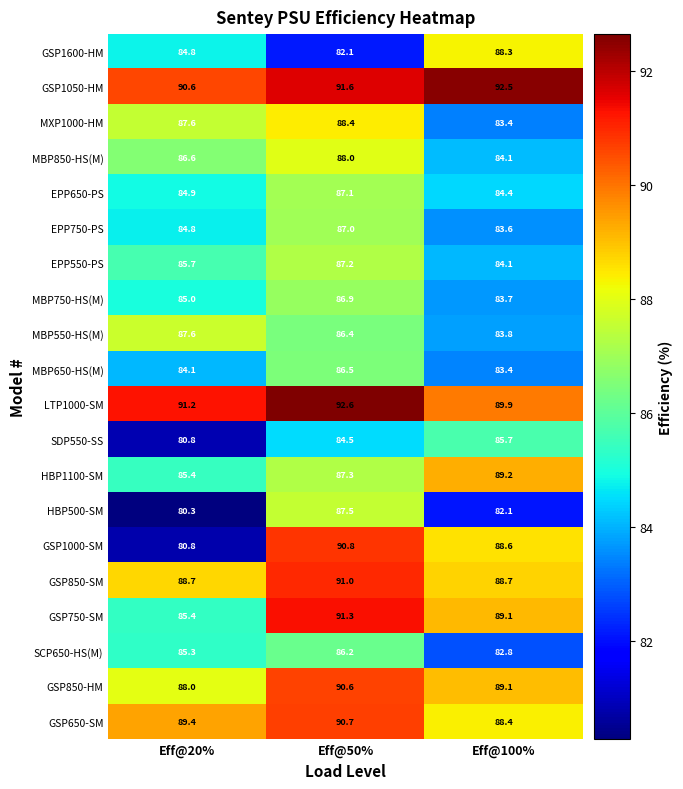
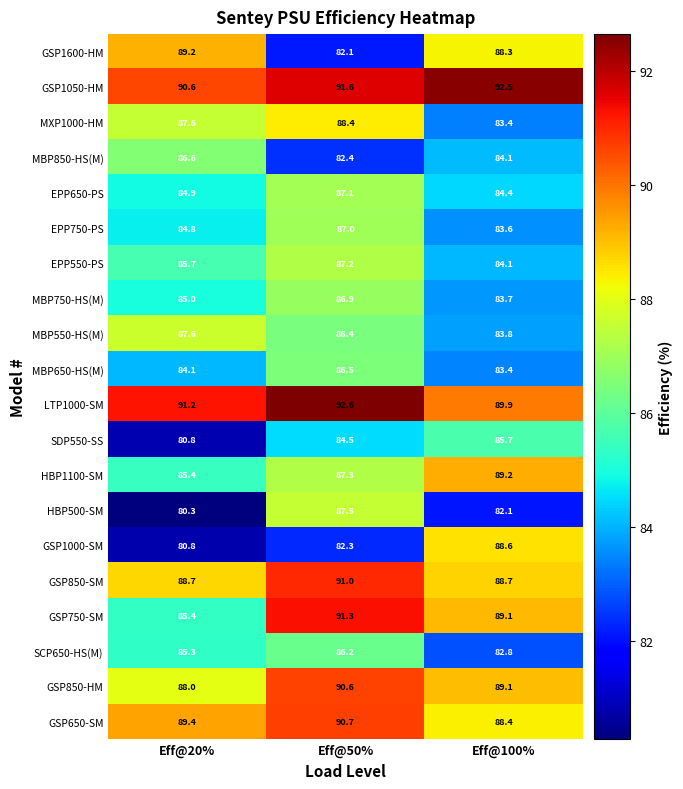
GSP1600-HM, Eff@20%: 84.8 -> 89.2
MBP850-HS(M), Eff@50%: 88.0 -> 82.4
GSP1000-SM, Eff@50%: 90.8 -> 82.3
